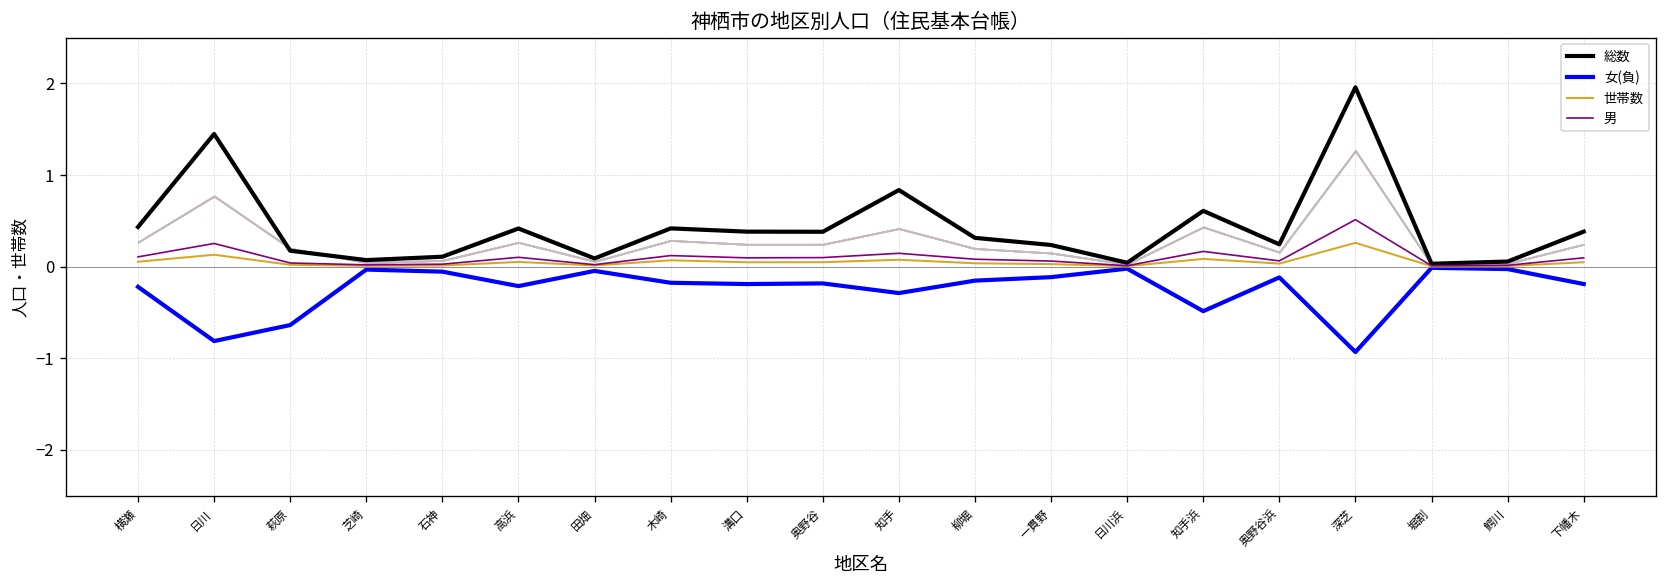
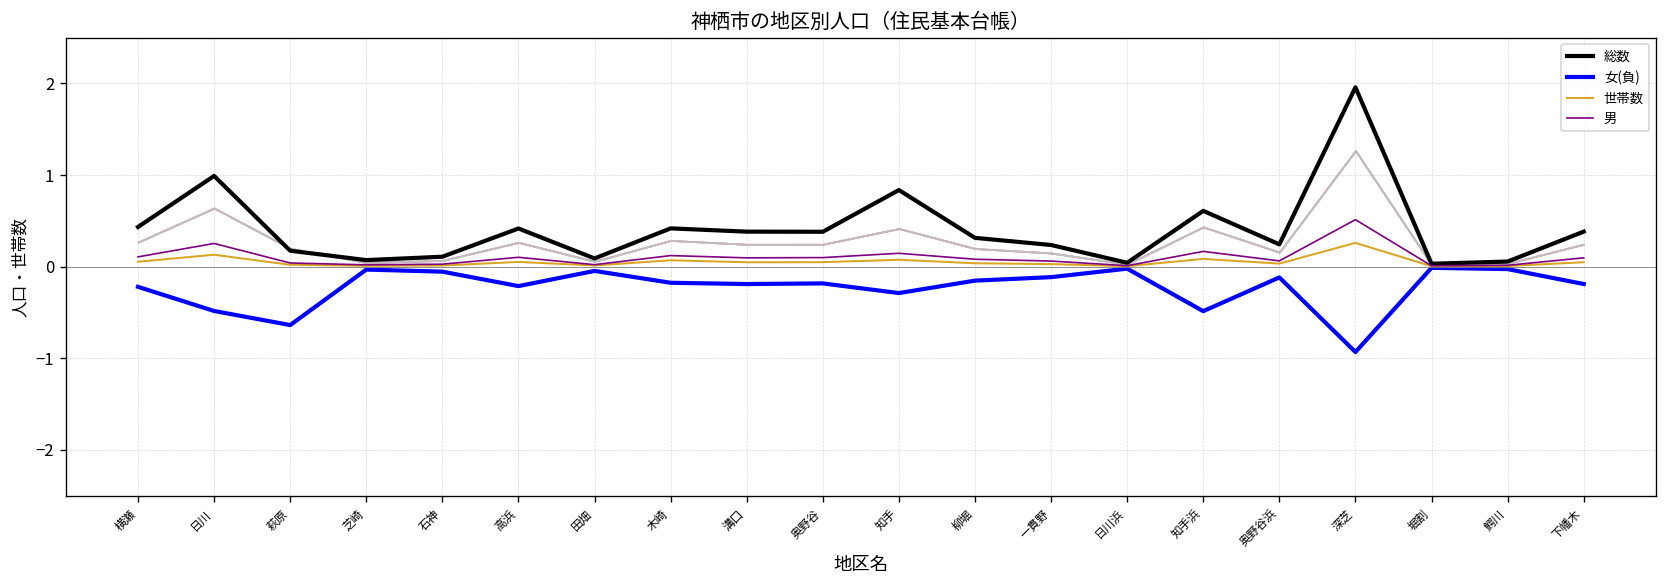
総数, 日川: 1.4 -> 1.0
女(負), 日川: -0.8 -> -0.5
